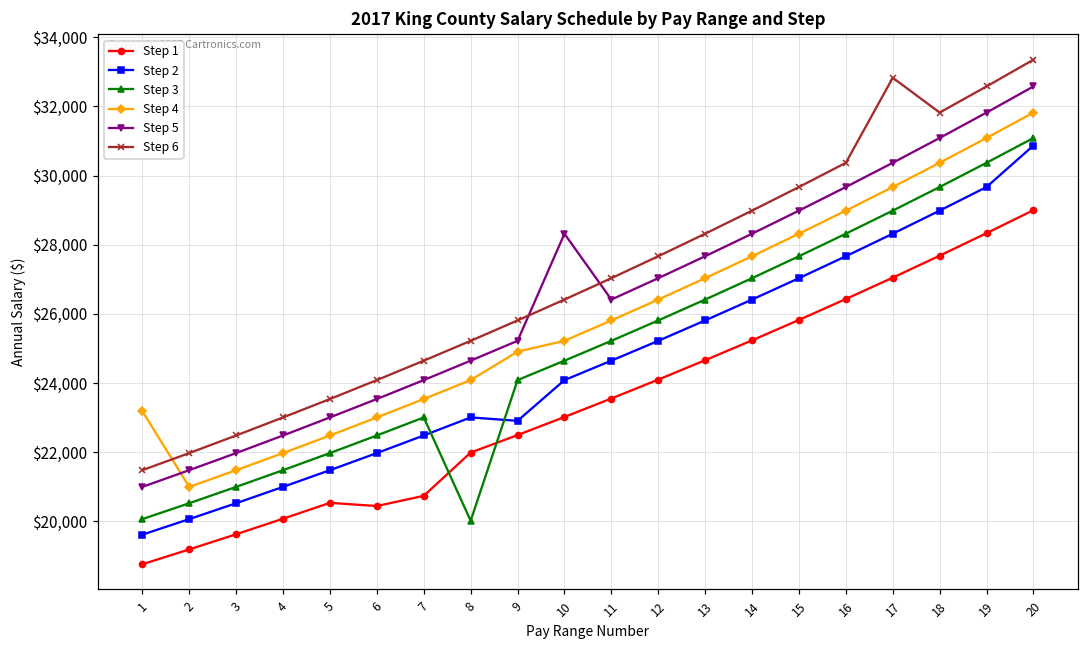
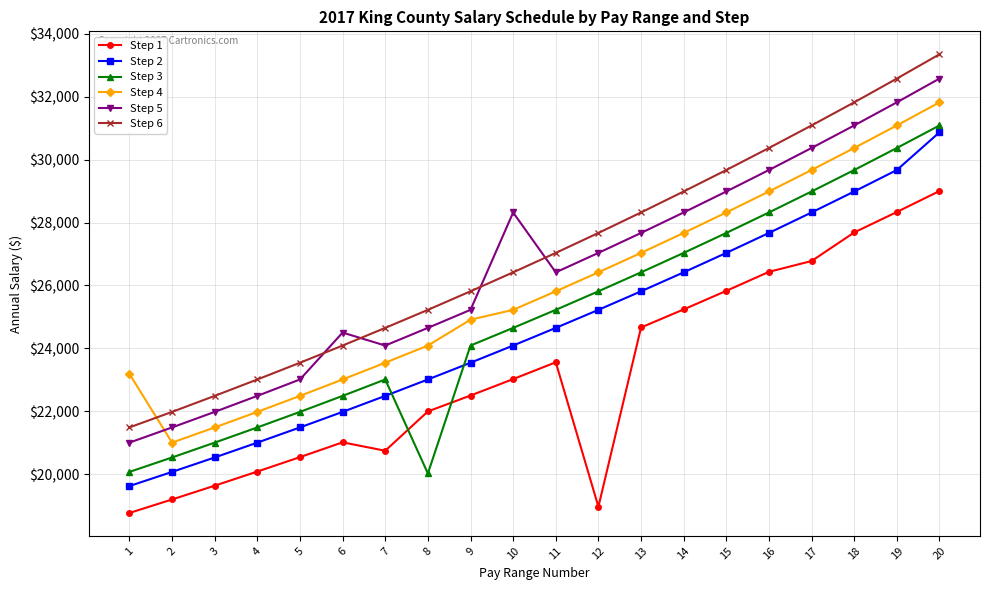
Step 1, 6: $20,400 -> $21,000
Step 5, 6: $23,500 -> $24,500
Step 2, 9: $22,900 -> $23,500
Step 1, 12: $24,100 -> $19,000
Step 1, 17: $27,000 -> $26,800
Step 6, 17: $32,800 -> $31,100
